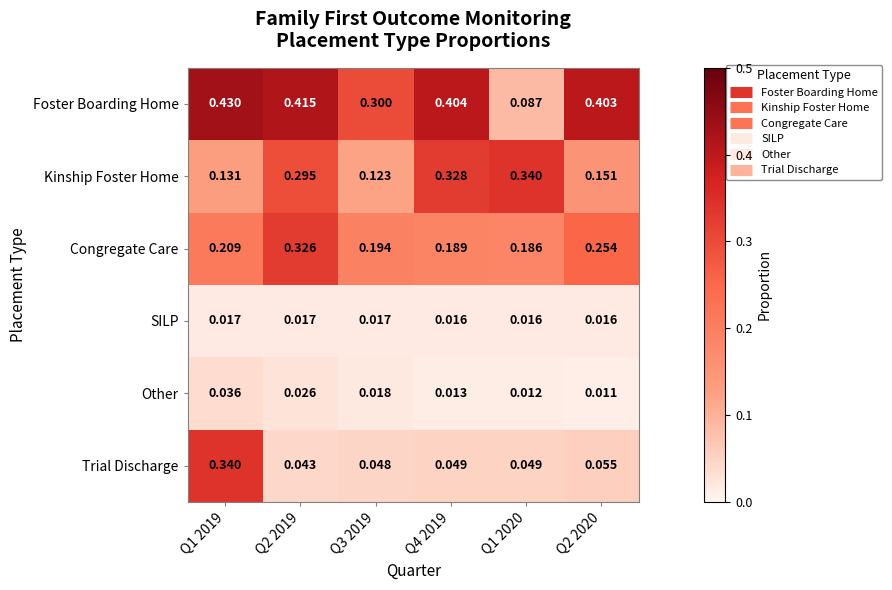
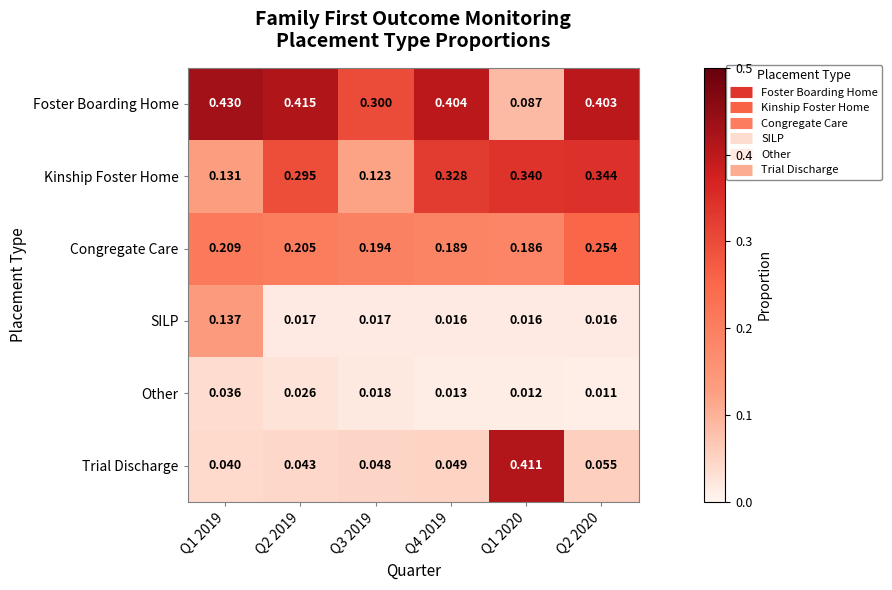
Kinship Foster Home, Q2 2020: 0.151 -> 0.344
Congregate Care, Q2 2019: 0.326 -> 0.205
SILP, Q1 2019: 0.017 -> 0.137
Trial Discharge, Q1 2019: 0.340 -> 0.040
Trial Discharge, Q1 2020: 0.049 -> 0.411
